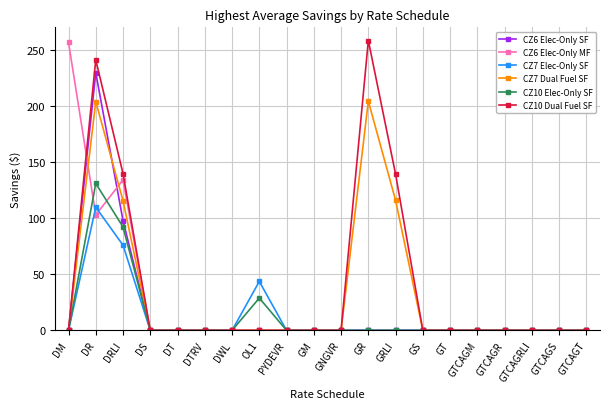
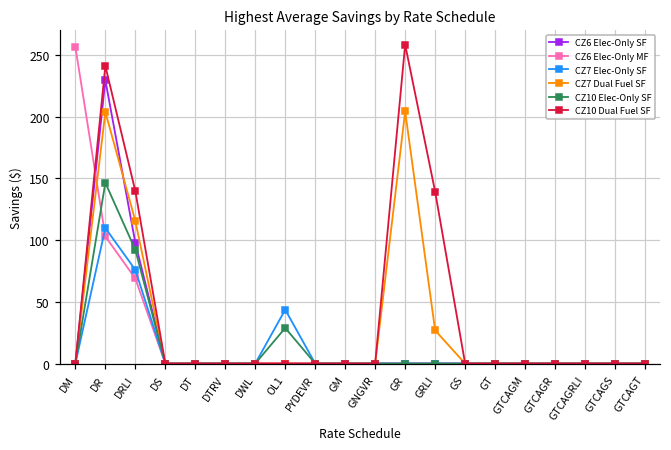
CZ10 Elec-Only SF, DR: 131 -> 146
CZ6 Elec-Only MF, DRLI: 134 -> 69
CZ7 Dual Fuel SF, GRLI: 116 -> 27
